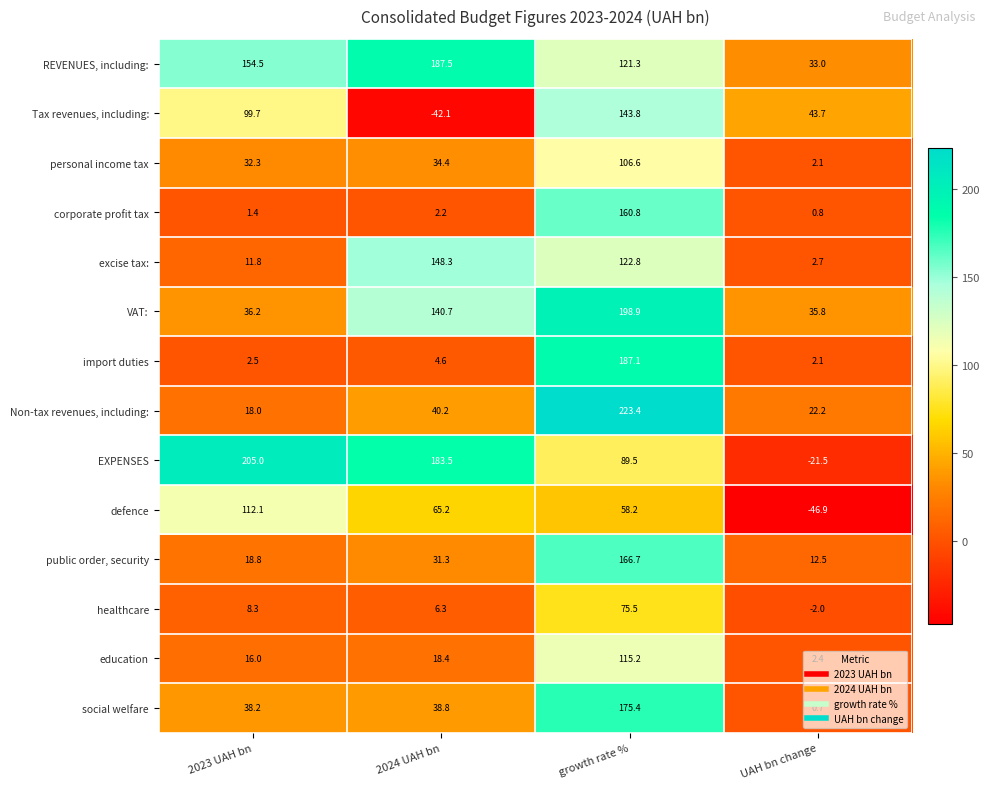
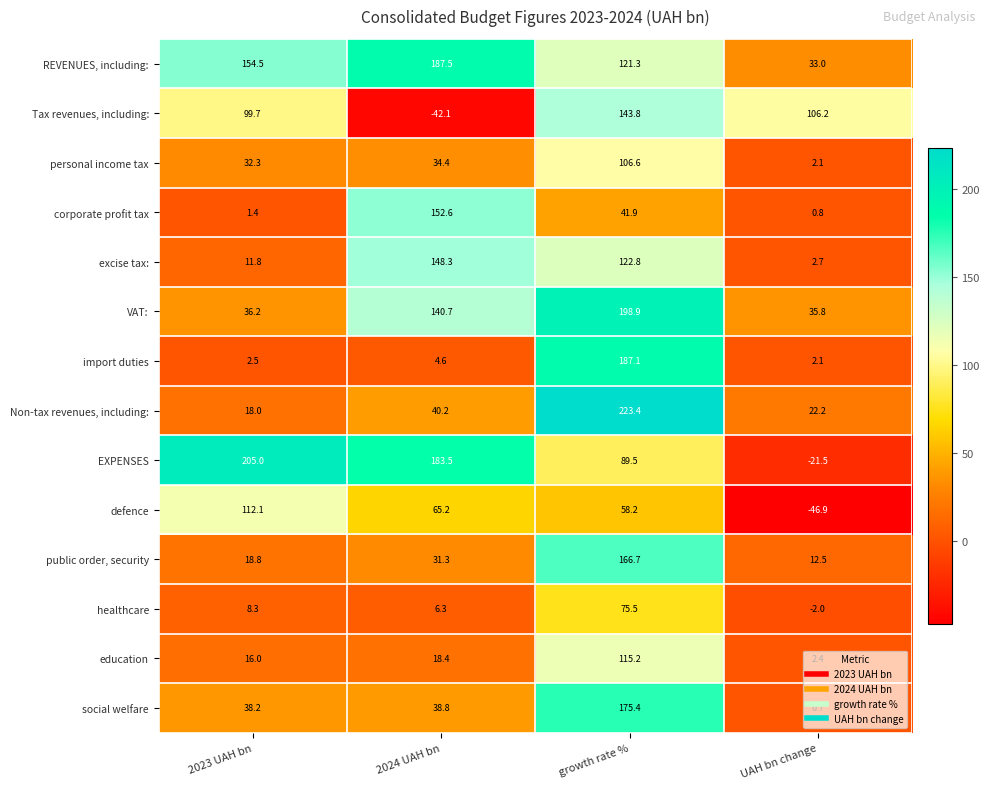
Tax revenues, including:, UAH bn change: 43.7 -> 106.2
corporate profit tax, 2024 UAH bn: 2.2 -> 152.6
corporate profit tax, growth rate %: 160.8 -> 41.9
